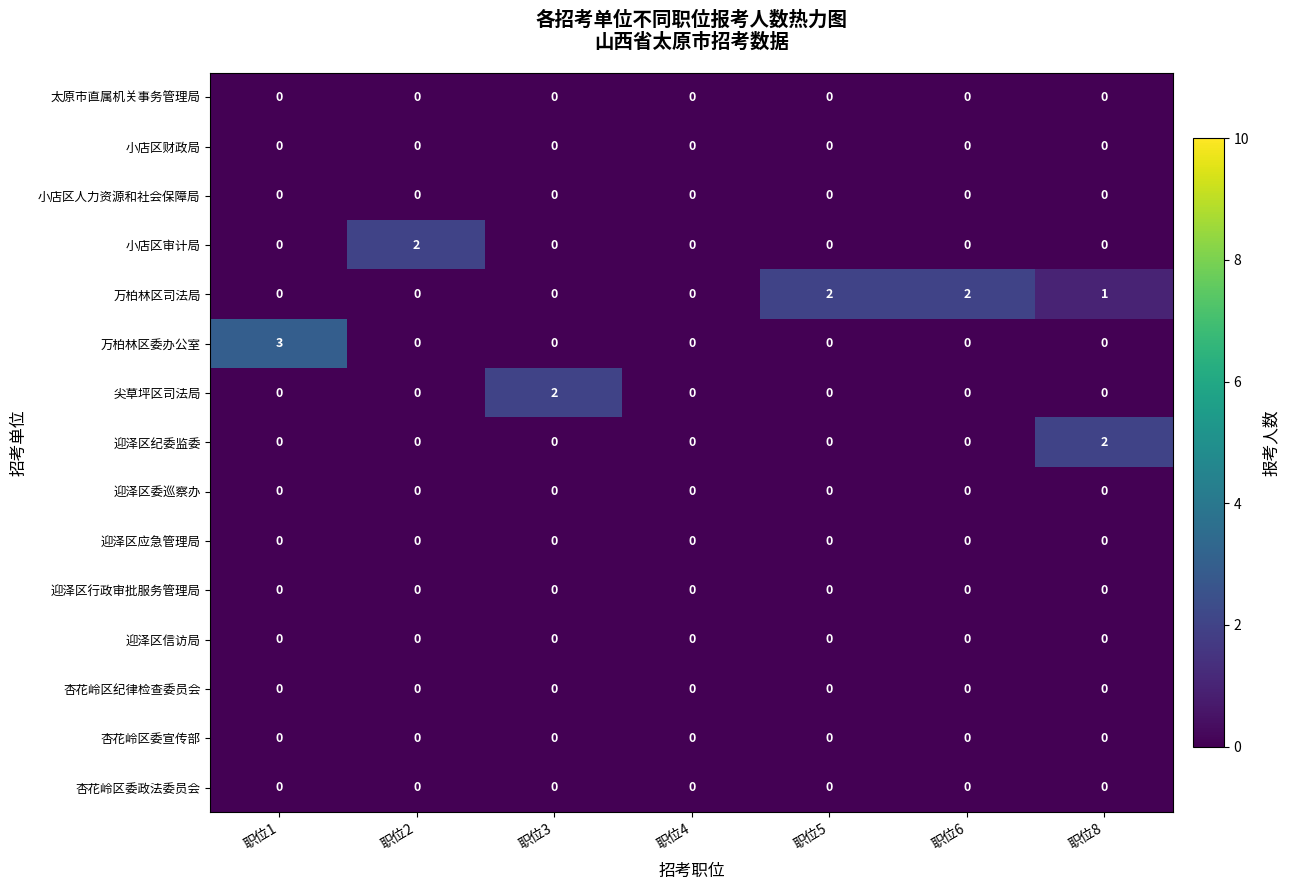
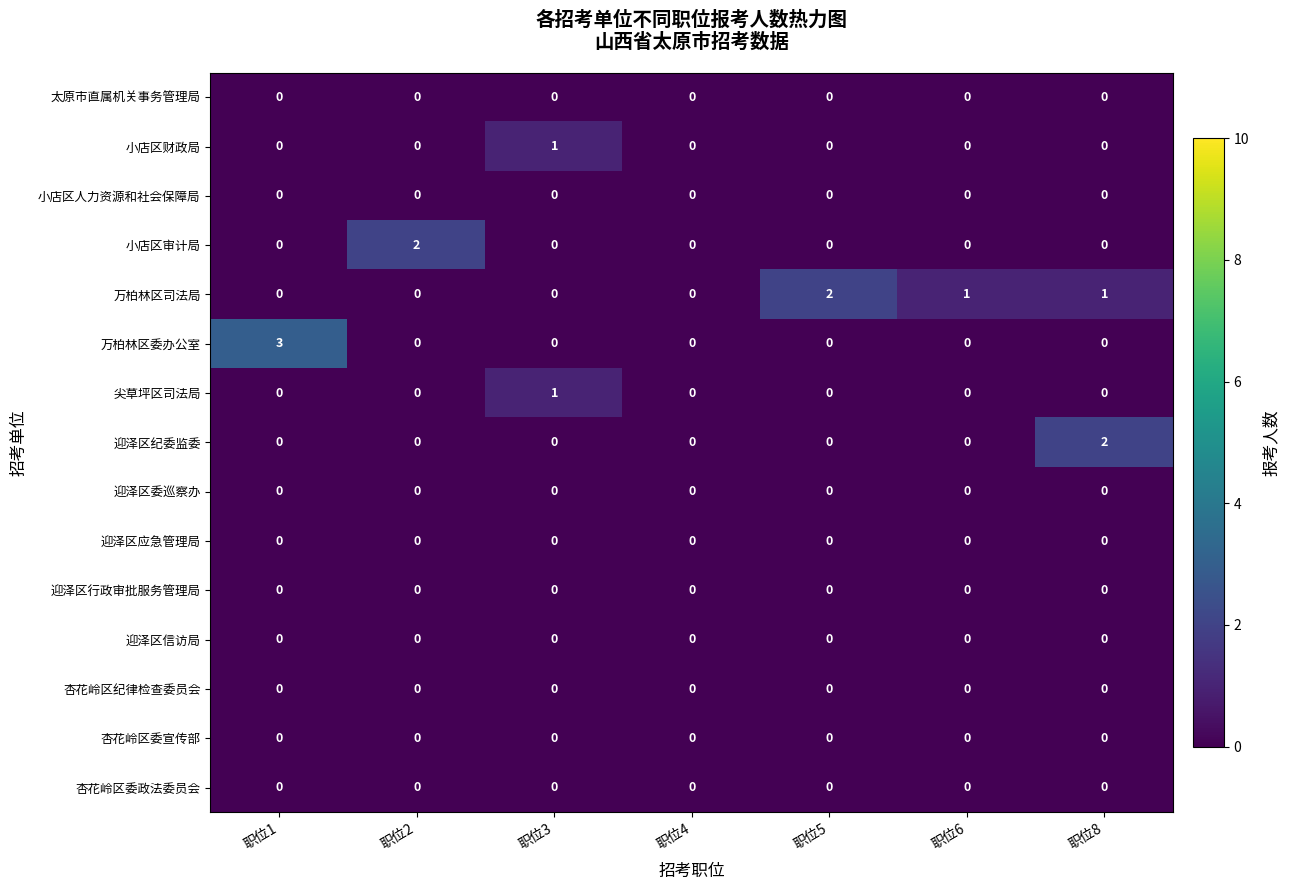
小店区财政局, 职位3: 0 -> 1
万柏林区司法局, 职位6: 2 -> 1
尖草坪区司法局, 职位3: 2 -> 1
